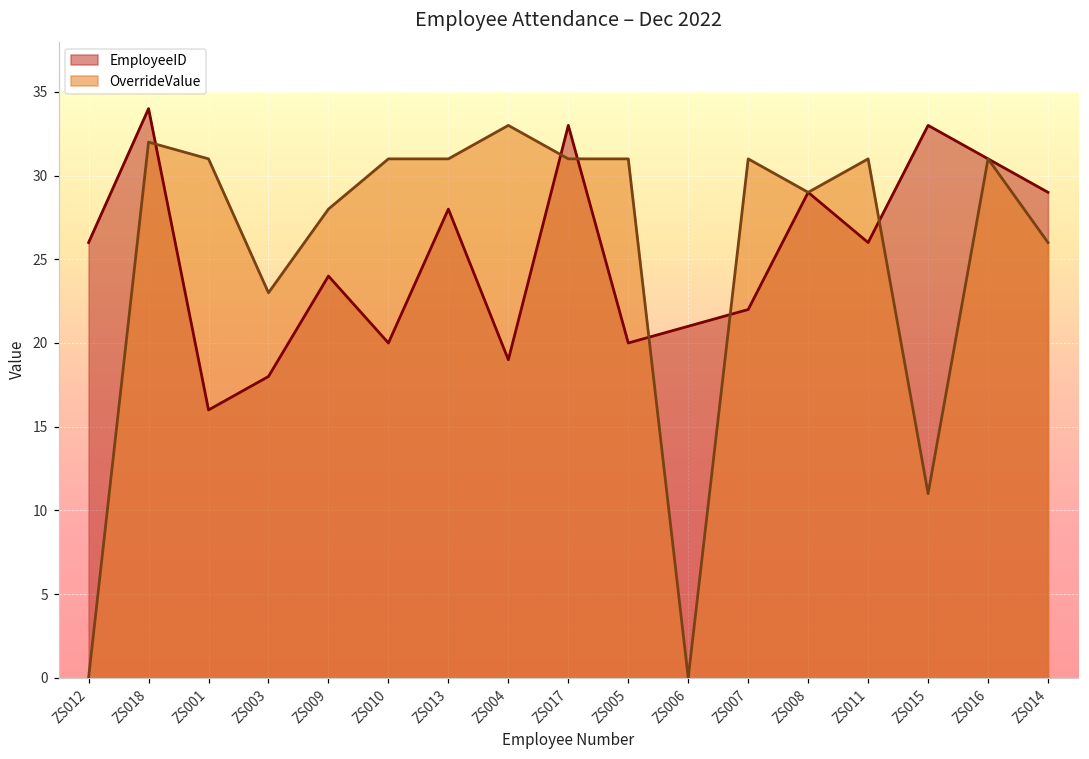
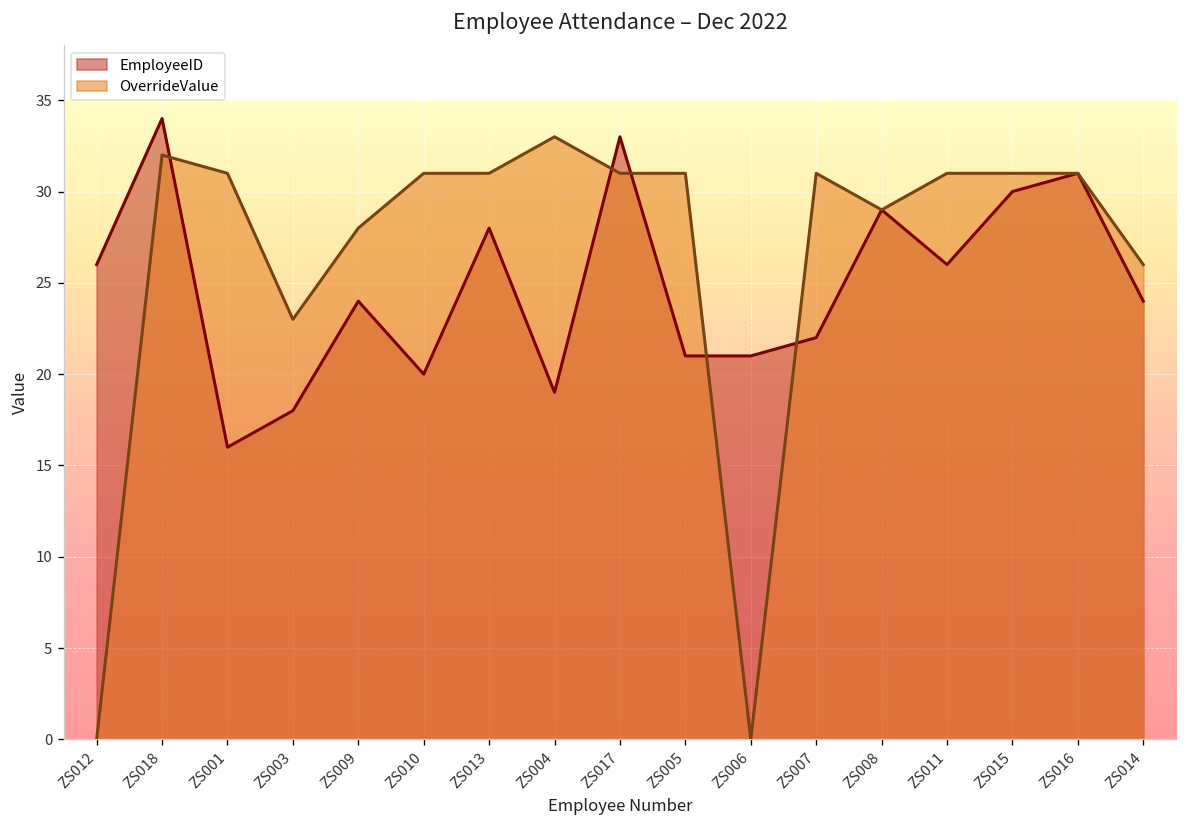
EmployeeID, ZS005: 20 -> 21
EmployeeID, ZS015: 33 -> 30
OverrideValue, ZS015: 11 -> 31
EmployeeID, ZS014: 29 -> 24
